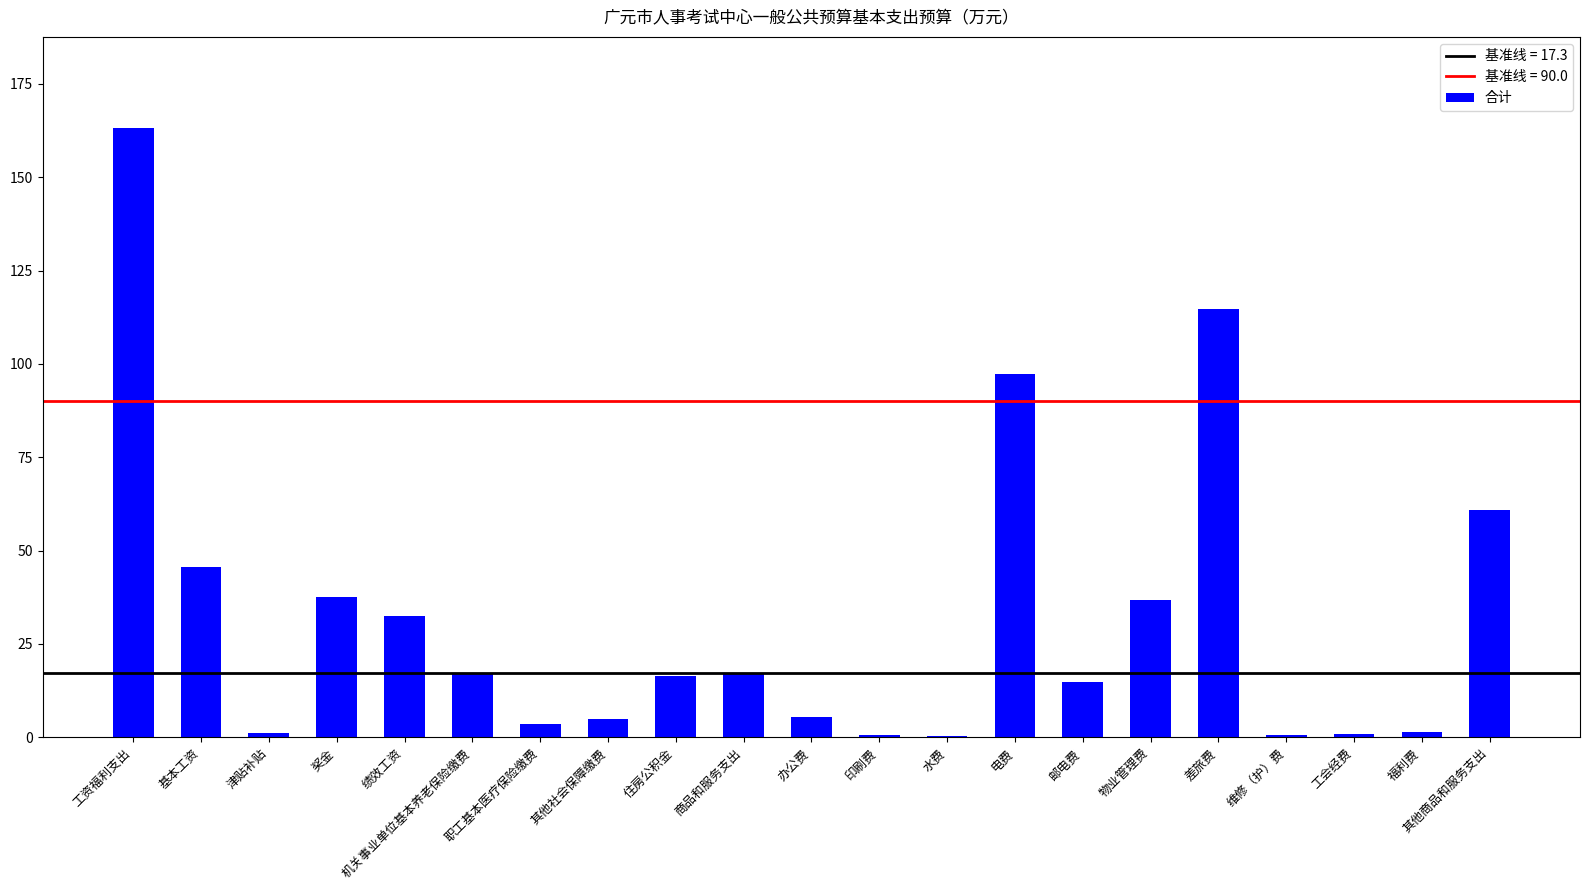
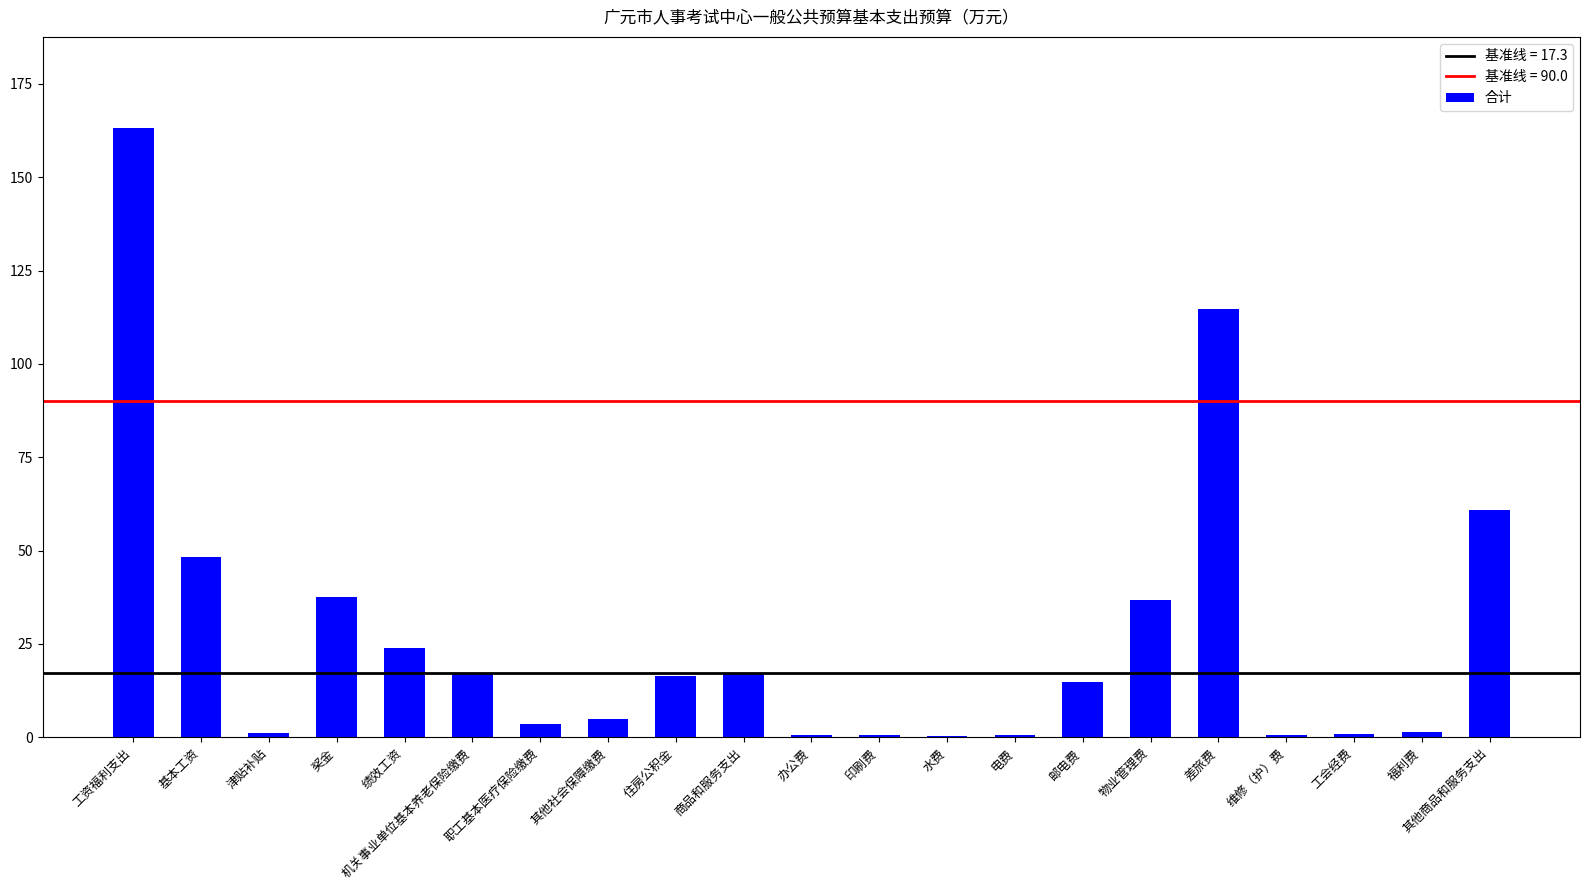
基本工资: 46 -> 48
绩效工资: 33 -> 24
办公费: 5 -> 1
电费: 97 -> 1
